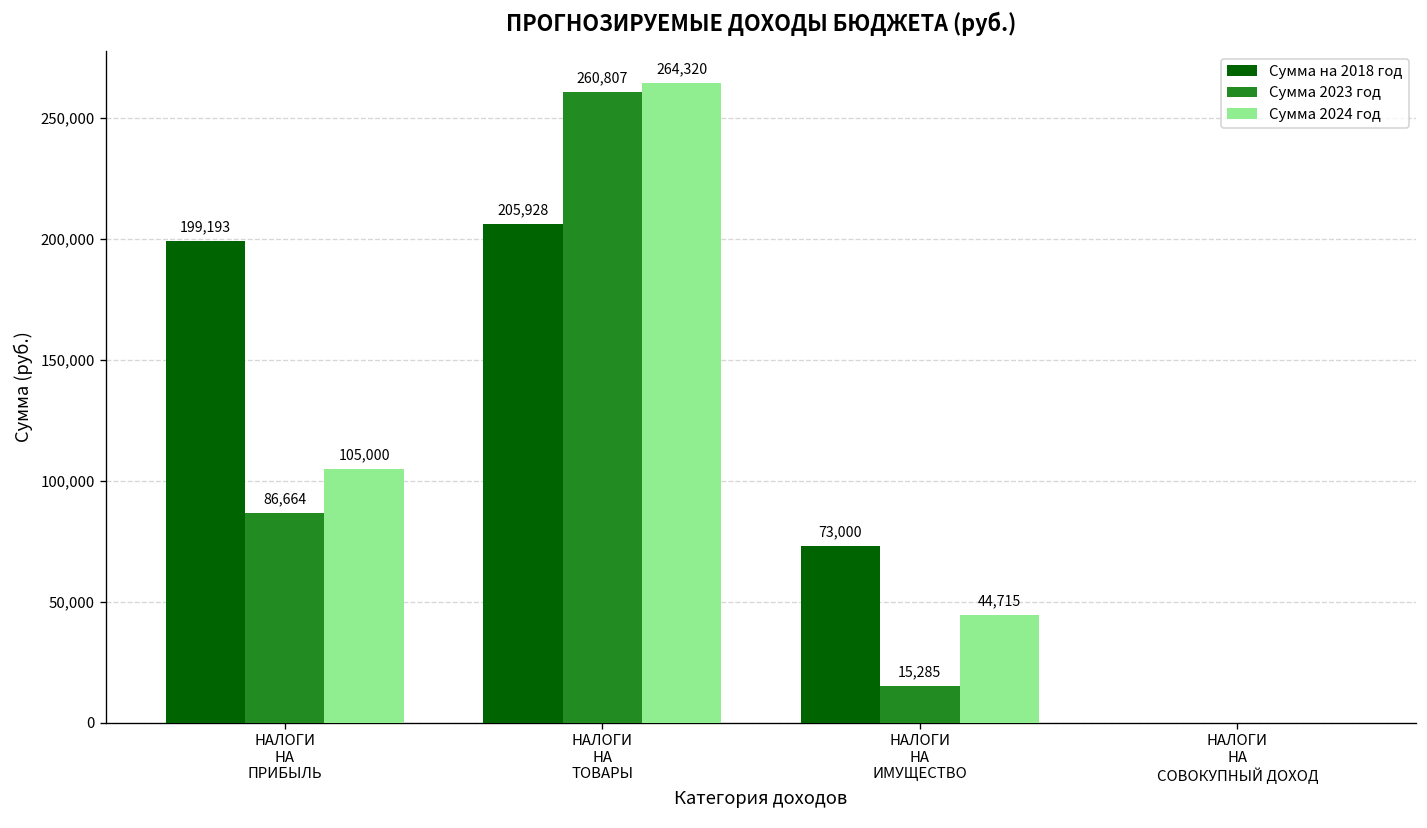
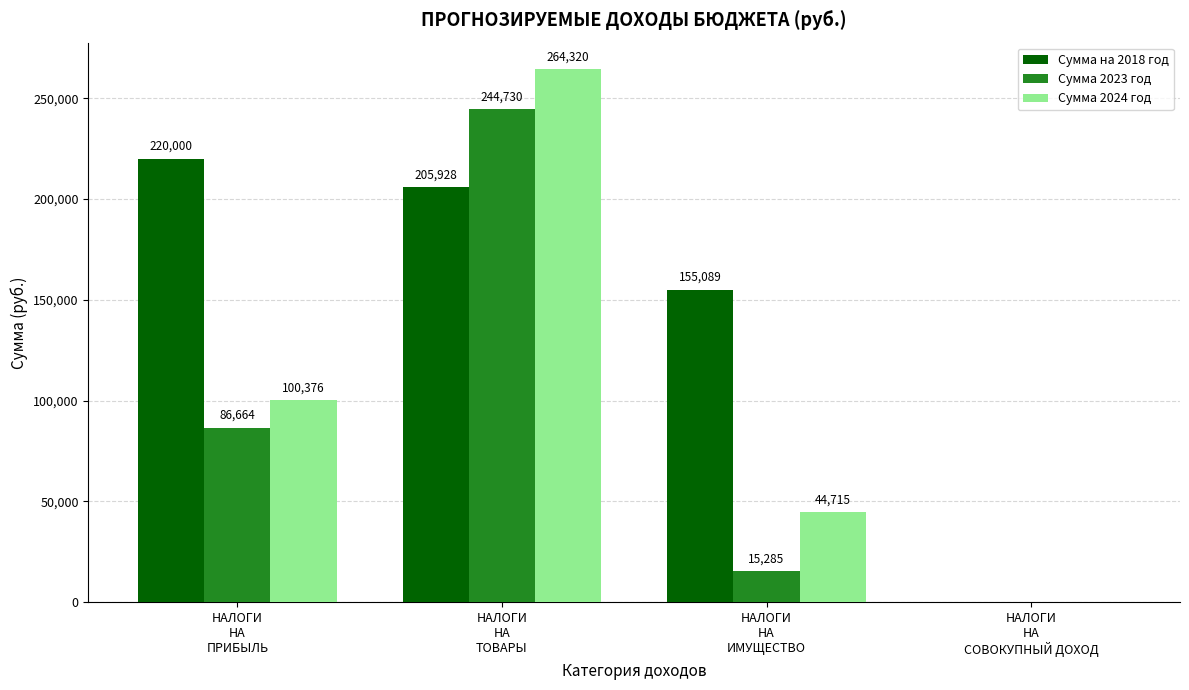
Сумма на 2018 год, НАЛОГИ НА ПРИБЫЛЬ: 199,193 -> 220,000
Сумма 2024 год, НАЛОГИ НА ПРИБЫЛЬ: 105,000 -> 100,376
Сумма 2023 год, НАЛОГИ НА ТОВАРЫ: 260,807 -> 244,730
Сумма на 2018 год, НАЛОГИ НА ИМУЩЕСТВО: 73,000 -> 155,089
